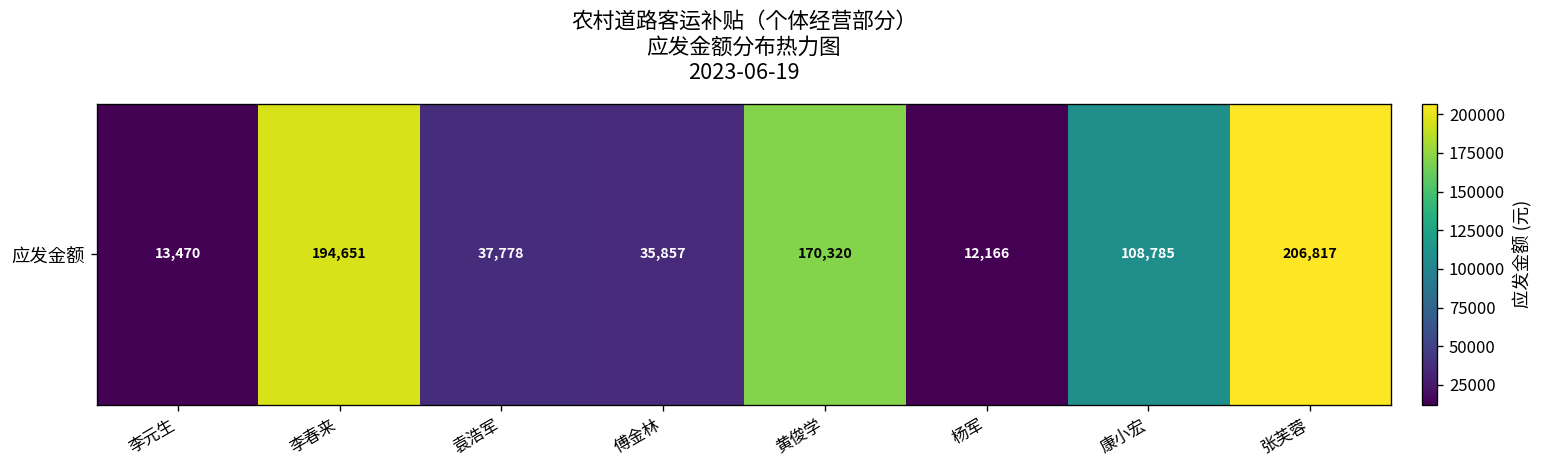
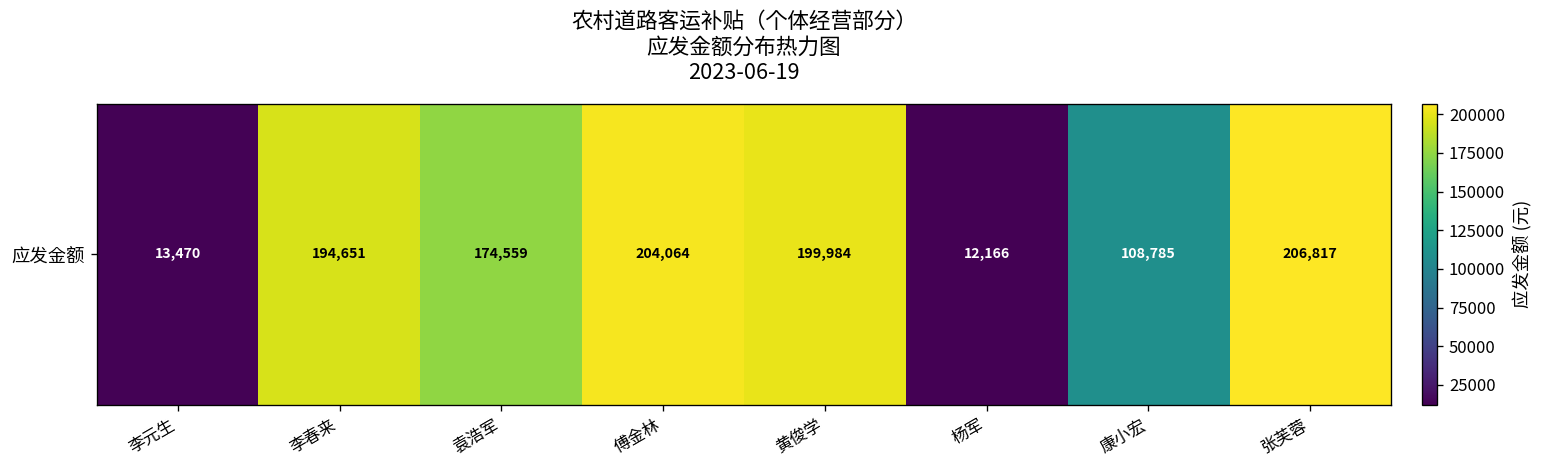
应发金额, 袁浩军: 37,778 -> 174,559
应发金额, 傅金林: 35,857 -> 204,064
应发金额, 黄俊学: 170,320 -> 199,984
